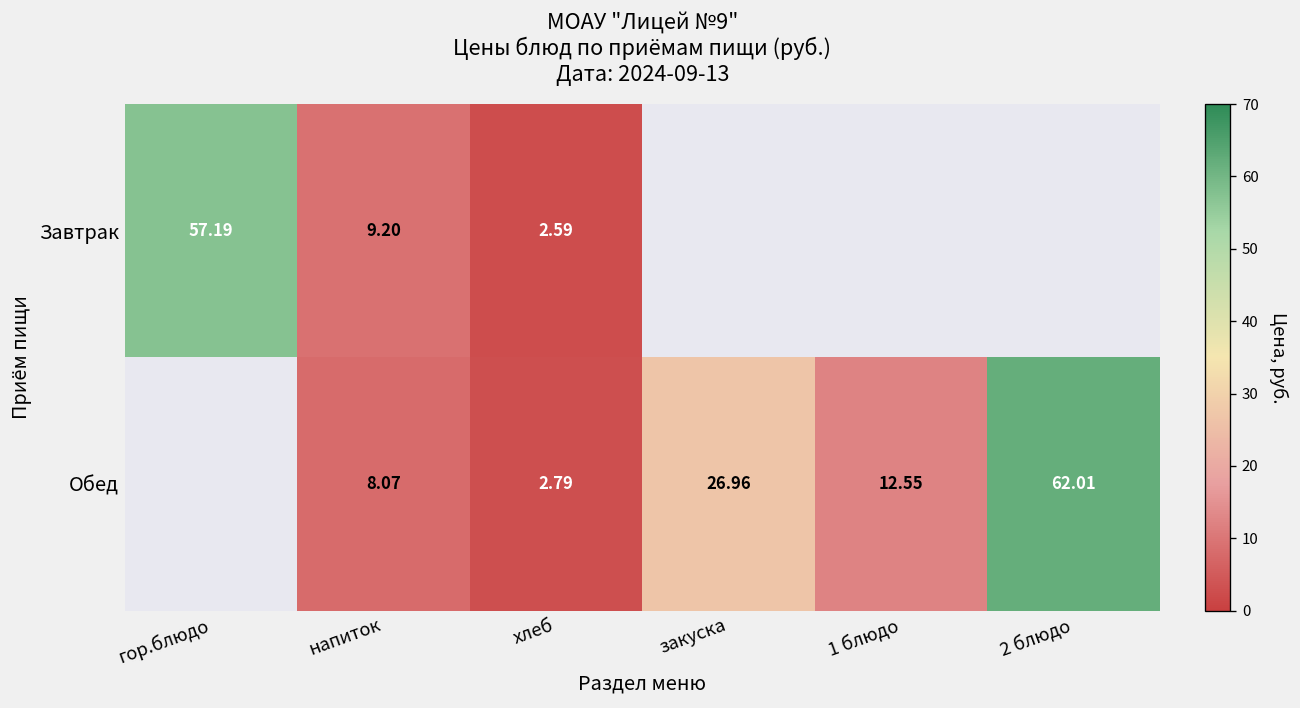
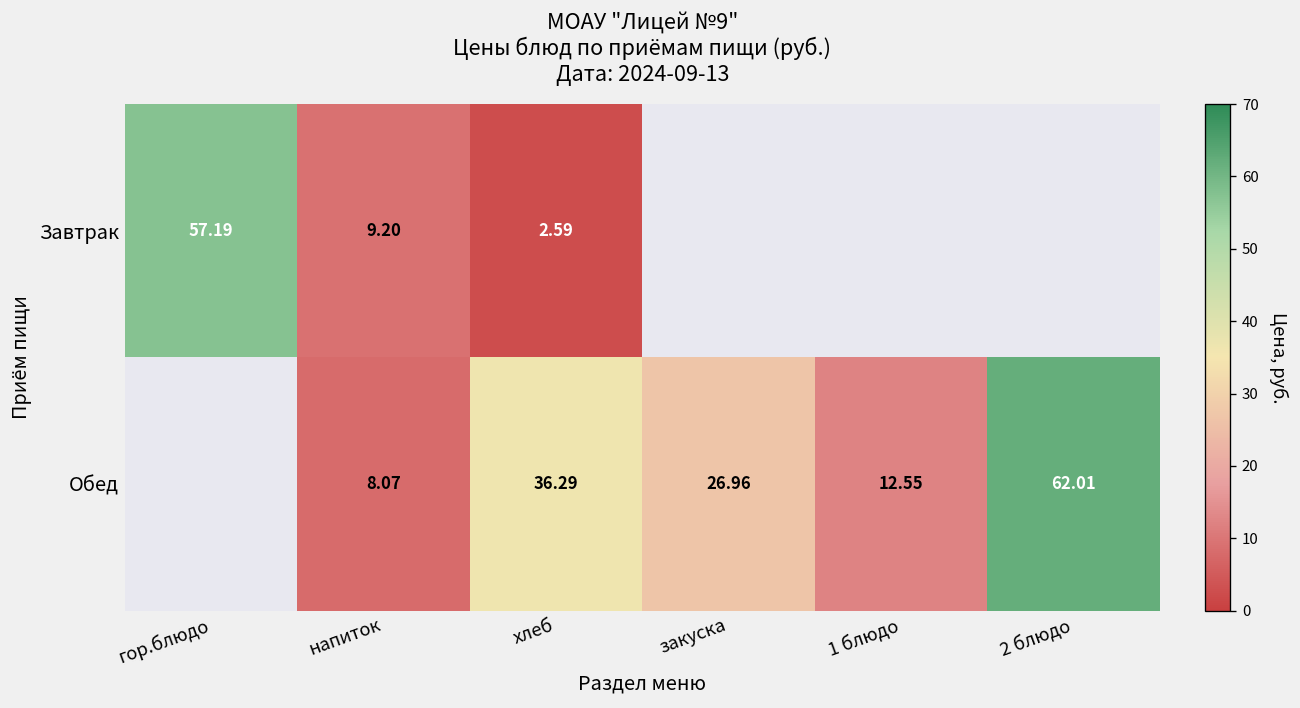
Обед, хлеб: 2.79 -> 36.29
